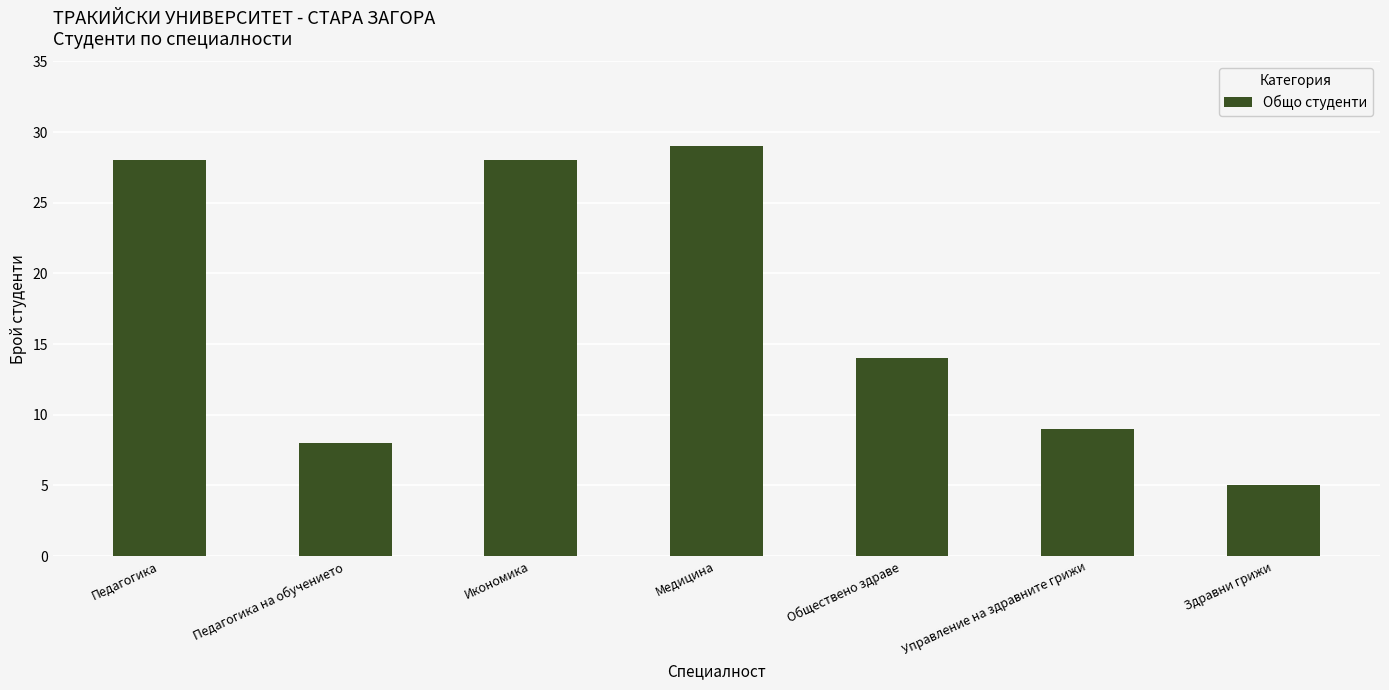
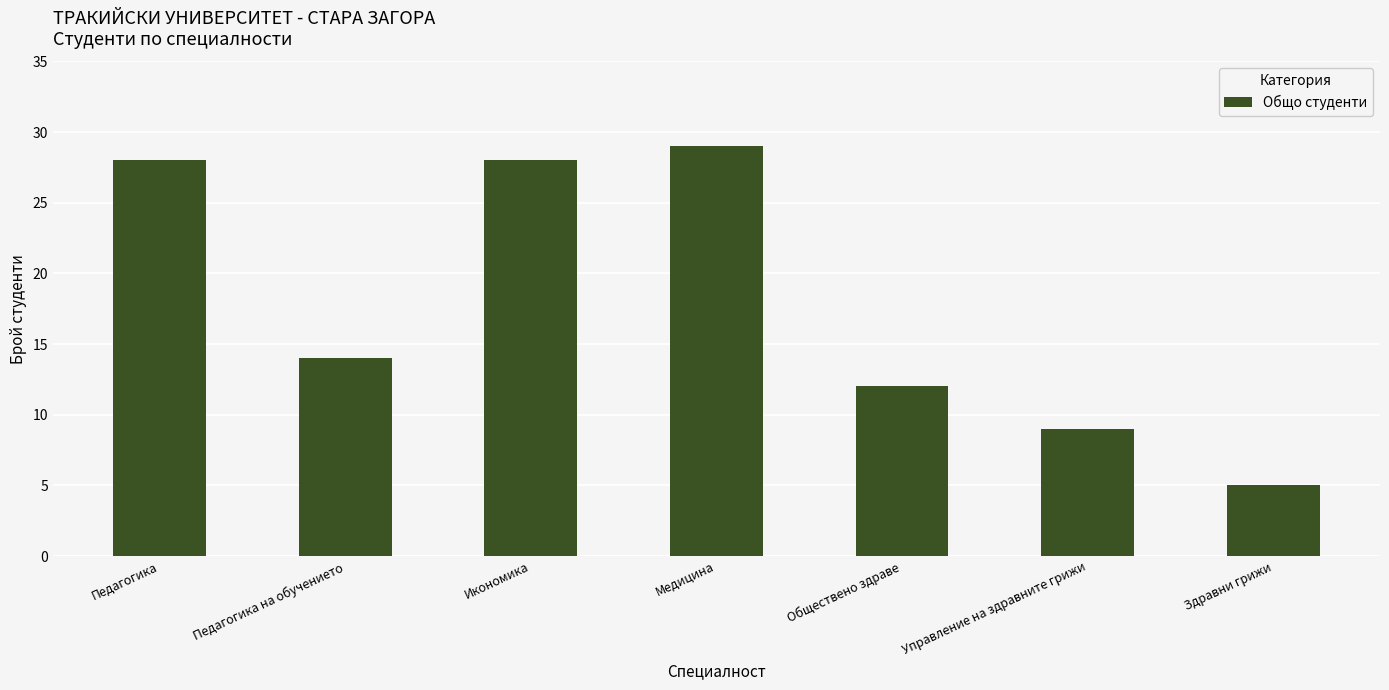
Педагогика на обучението: 8 -> 14
Обществено здраве: 14 -> 12
